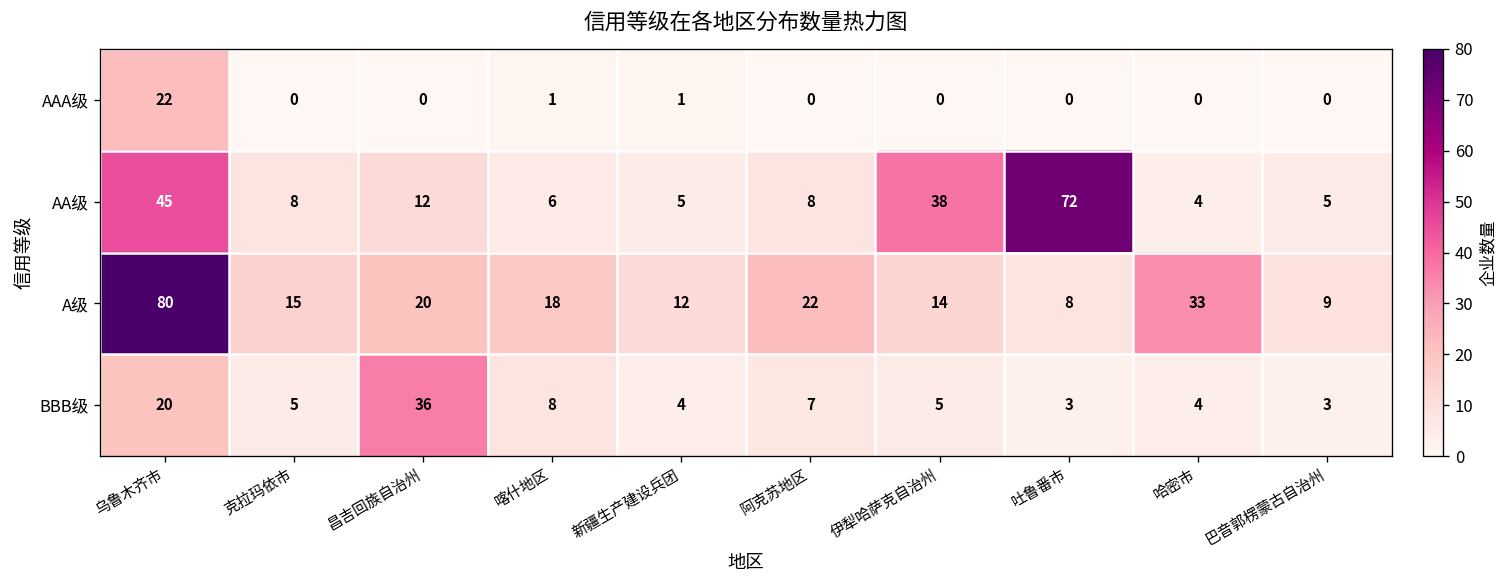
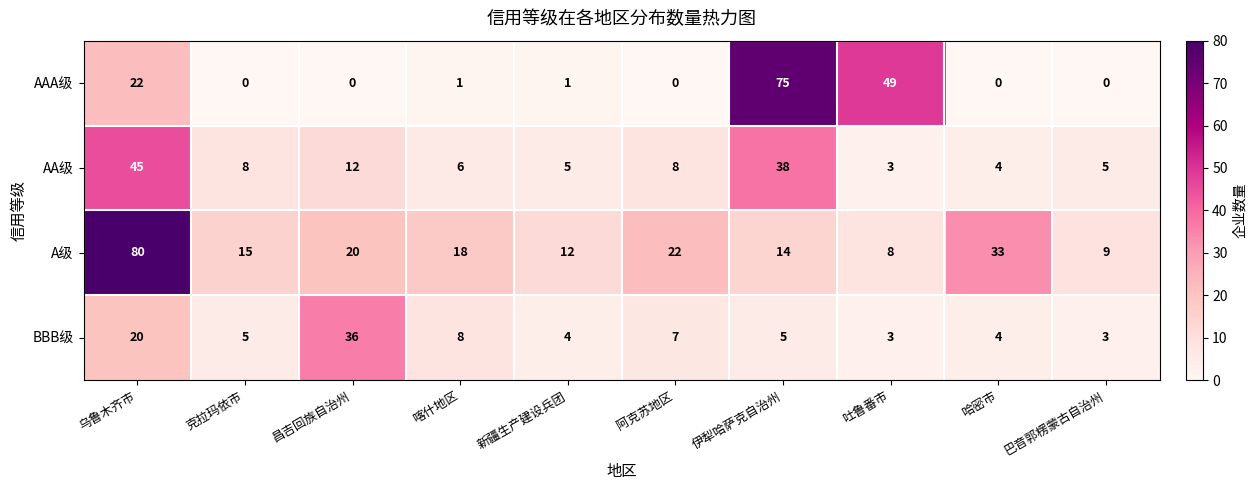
AAA级, 伊犁哈萨克自治州: 0 -> 75
AAA级, 吐鲁番市: 0 -> 49
AA级, 吐鲁番市: 72 -> 3
